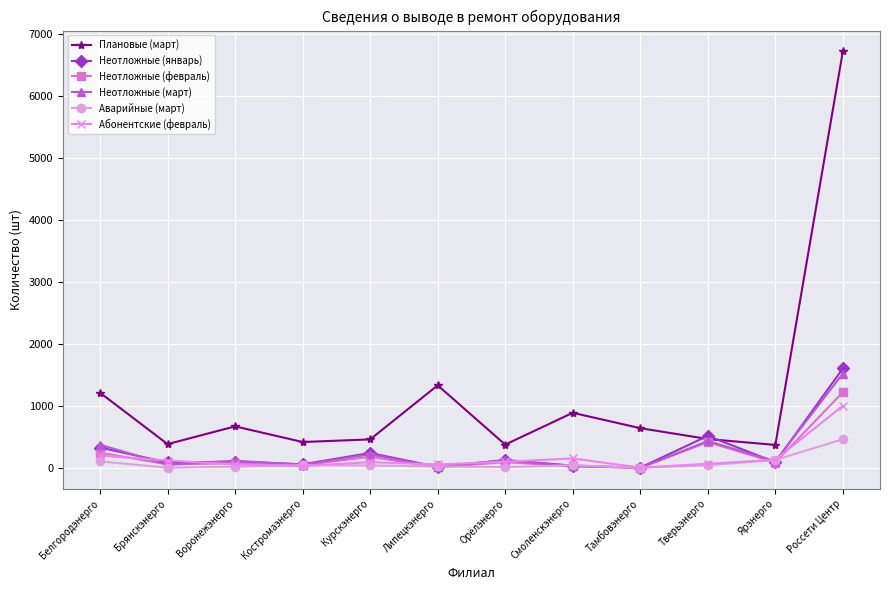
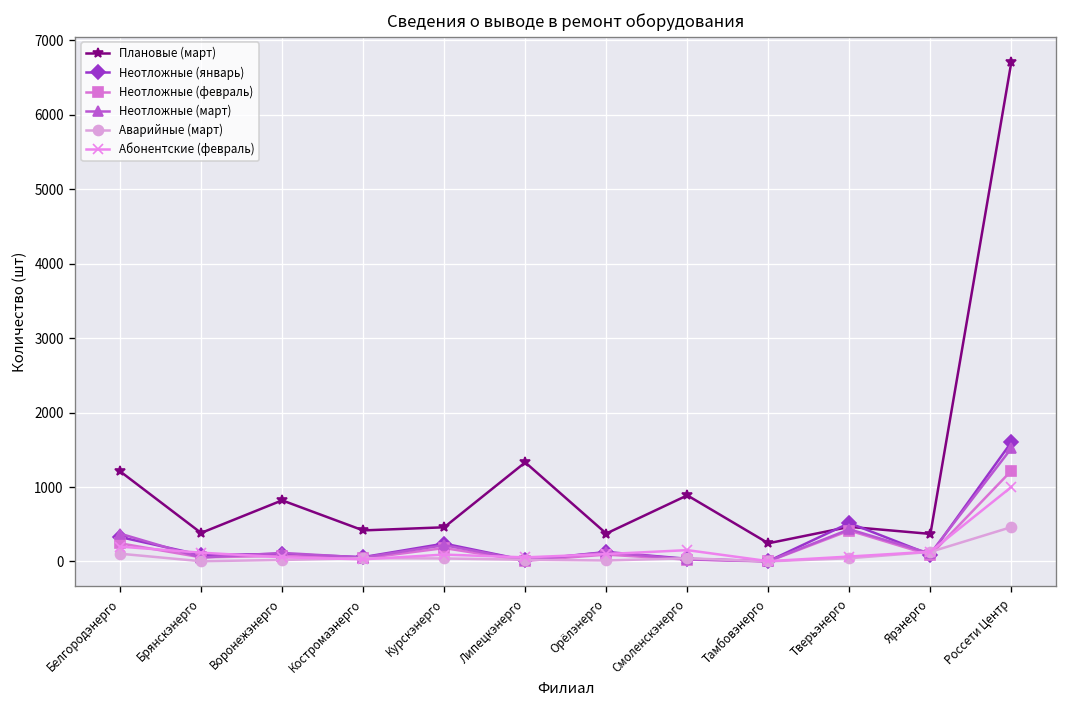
Плановые (март), Воронежэнерго: 700 -> 800
Плановые (март), Тамбовэнерго: 600 -> 200
